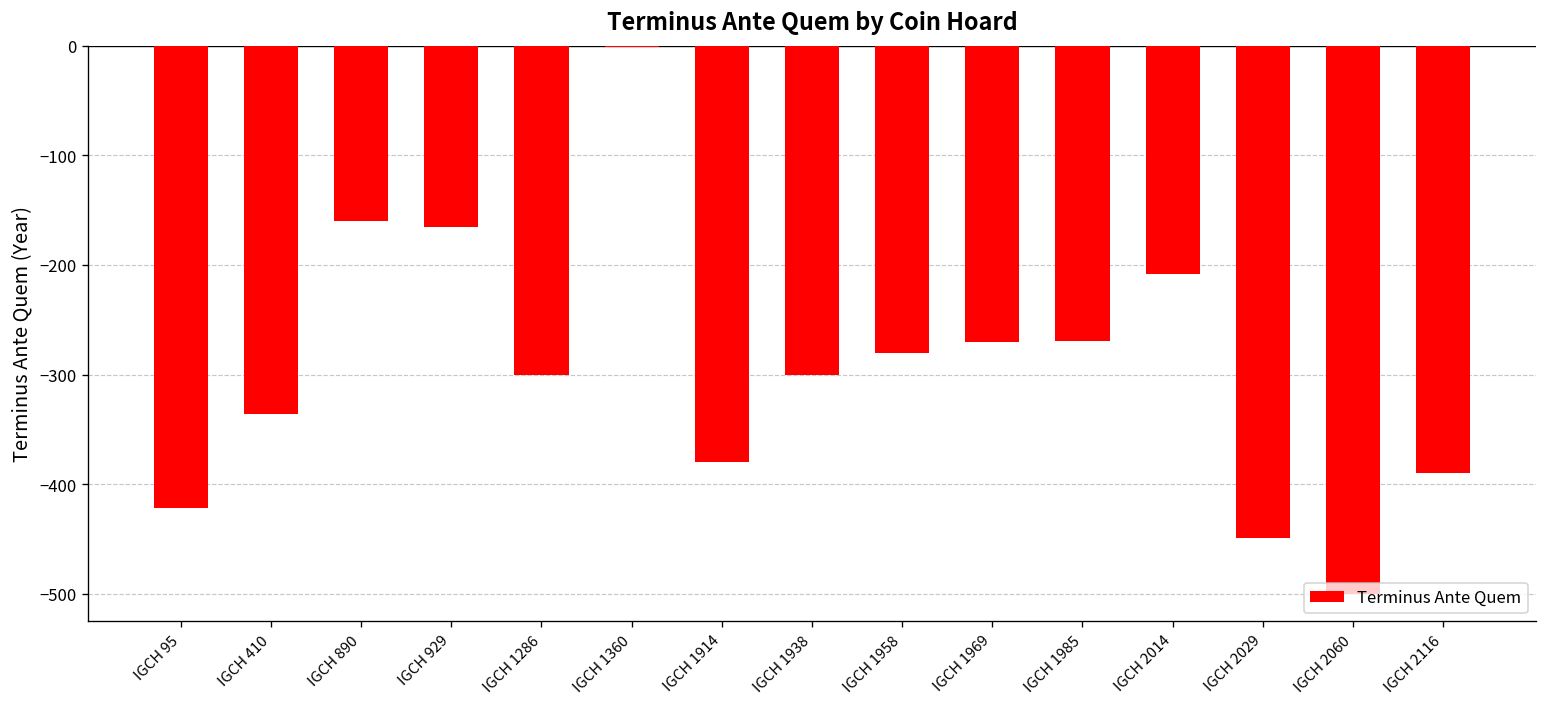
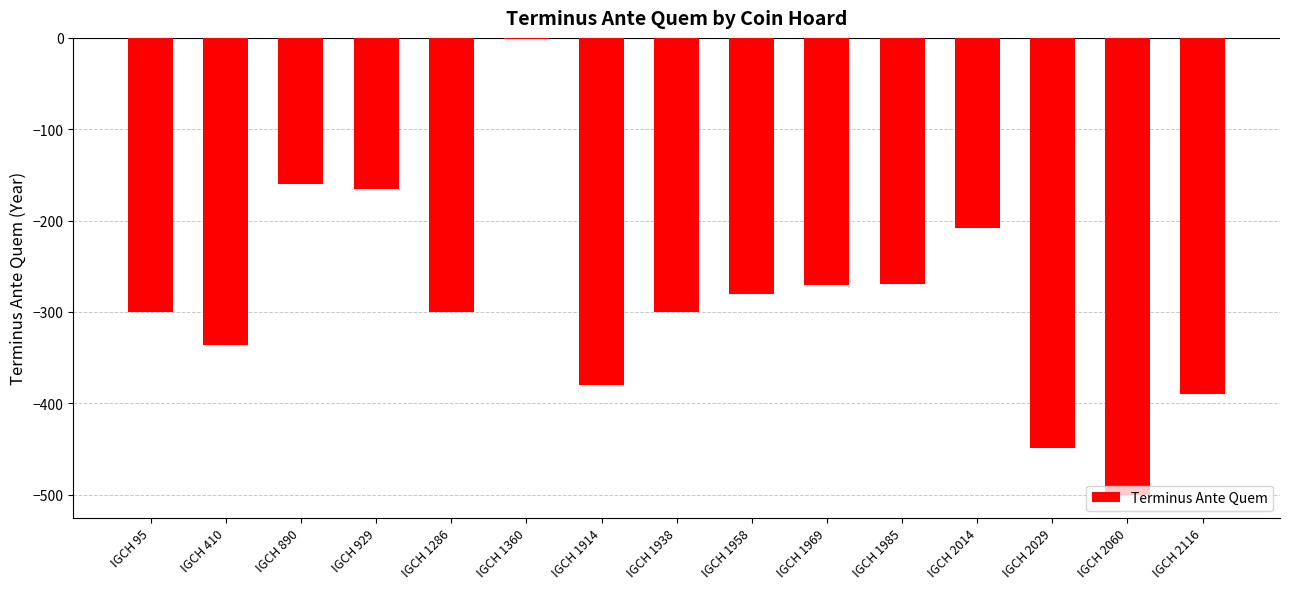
IGCH 95: -420 -> -300
